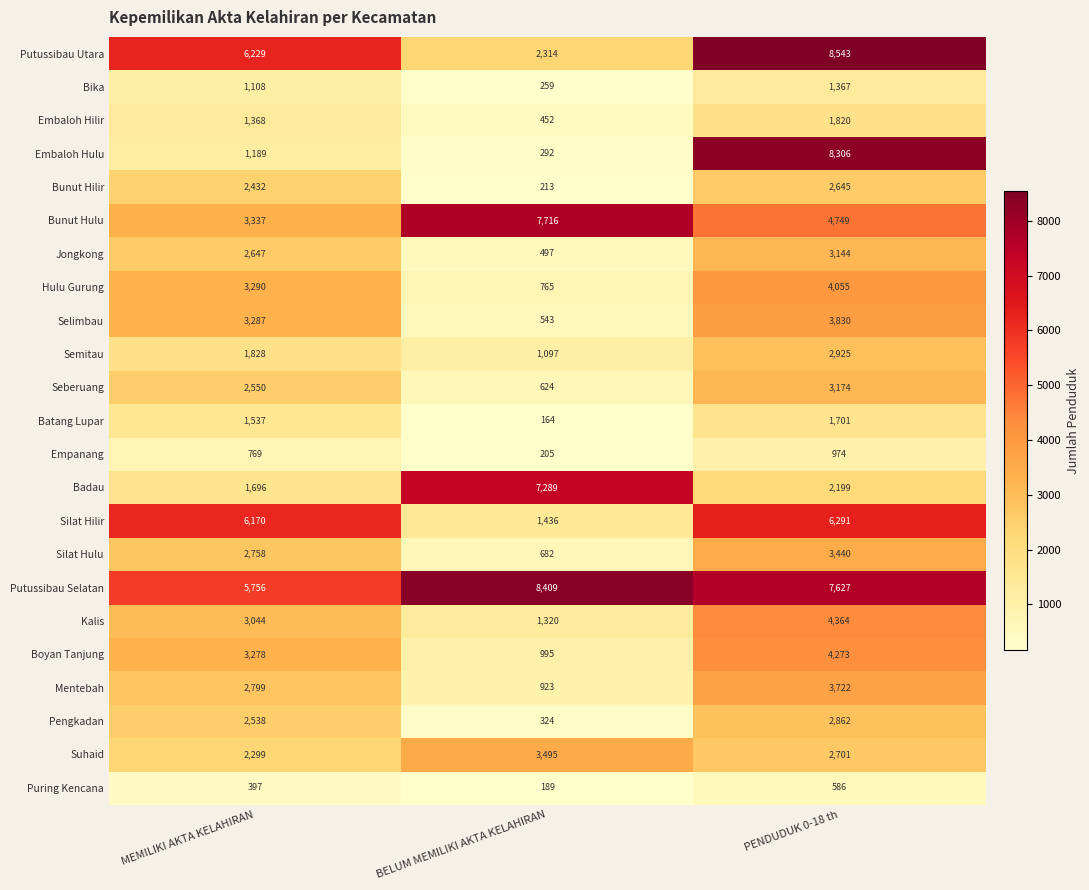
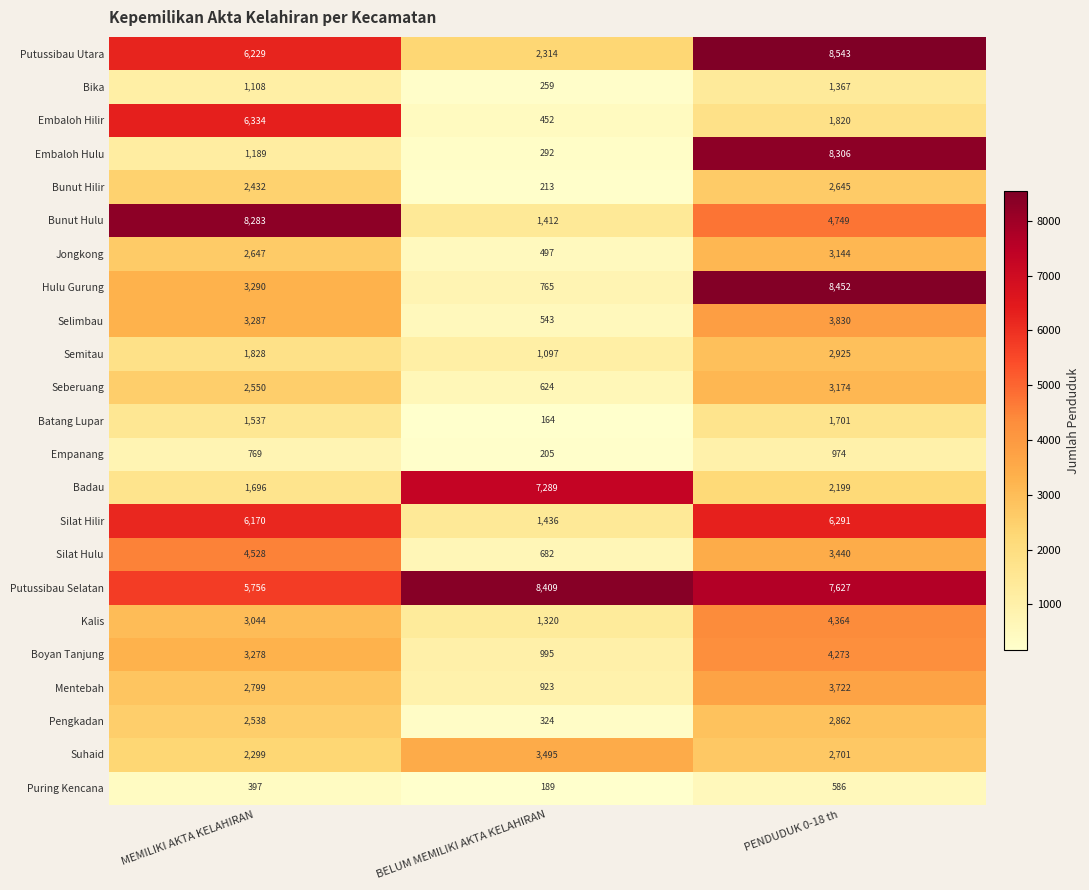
Embaloh Hilir, MEMILIKI AKTA KELAHIRAN: 1,368 -> 6,334
Bunut Hulu, MEMILIKI AKTA KELAHIRAN: 3,337 -> 8,283
Bunut Hulu, BELUM MEMILIKI AKTA KELAHIRAN: 7,716 -> 1,412
Hulu Gurung, PENDUDUK 0-18 th: 4,055 -> 8,452
Silat Hulu, MEMILIKI AKTA KELAHIRAN: 2,758 -> 4,528
